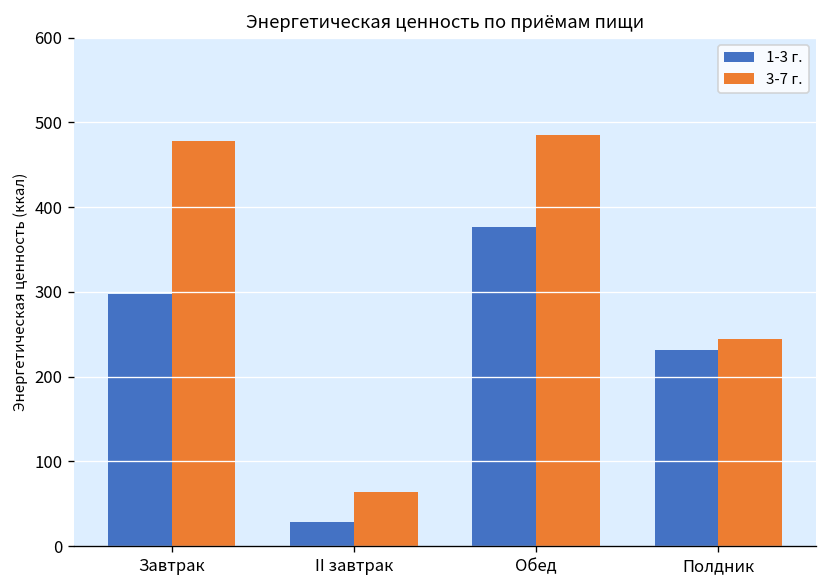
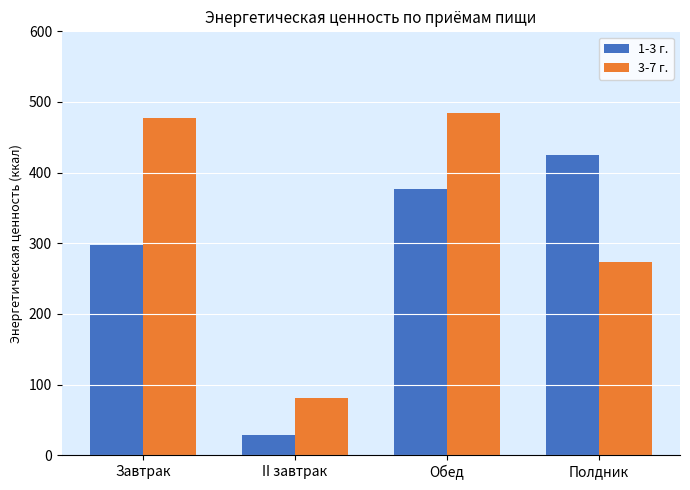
3-7 г., II завтрак: 60 -> 80
1-3 г., Полдник: 230 -> 430
3-7 г., Полдник: 250 -> 270
